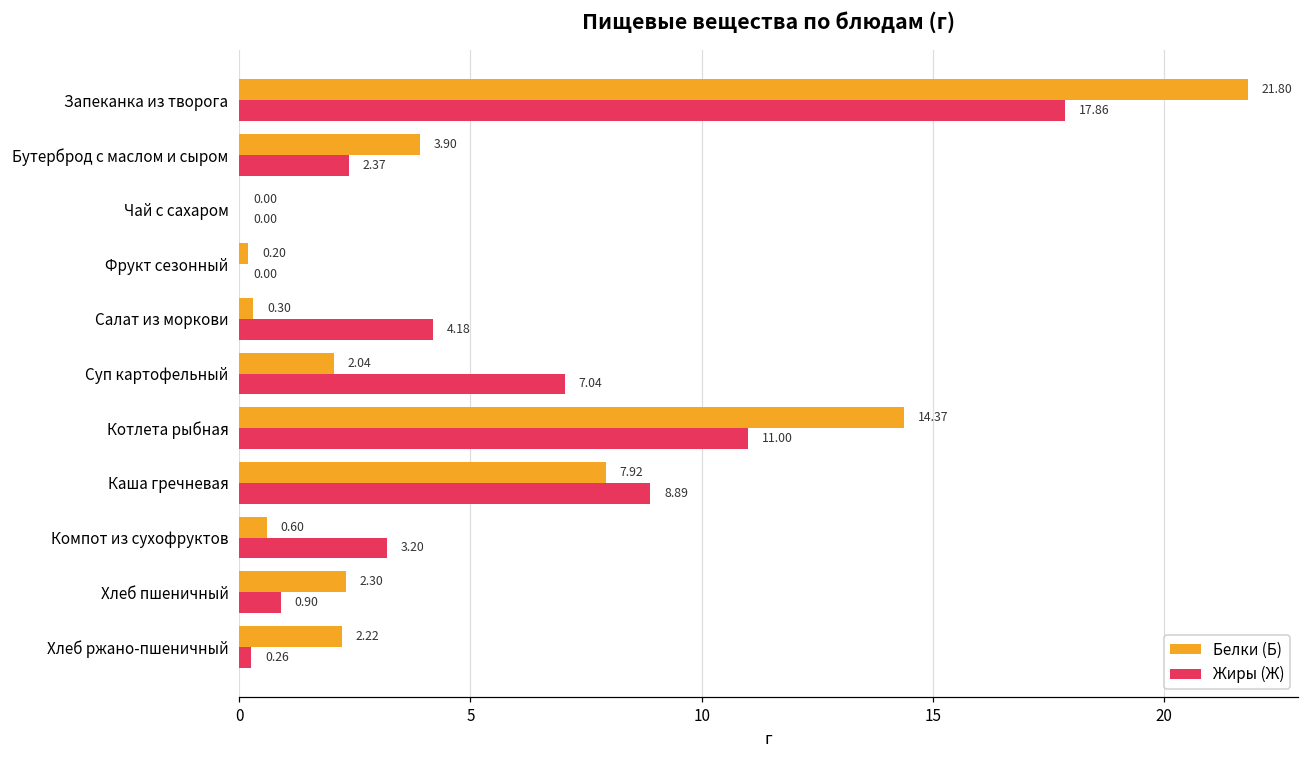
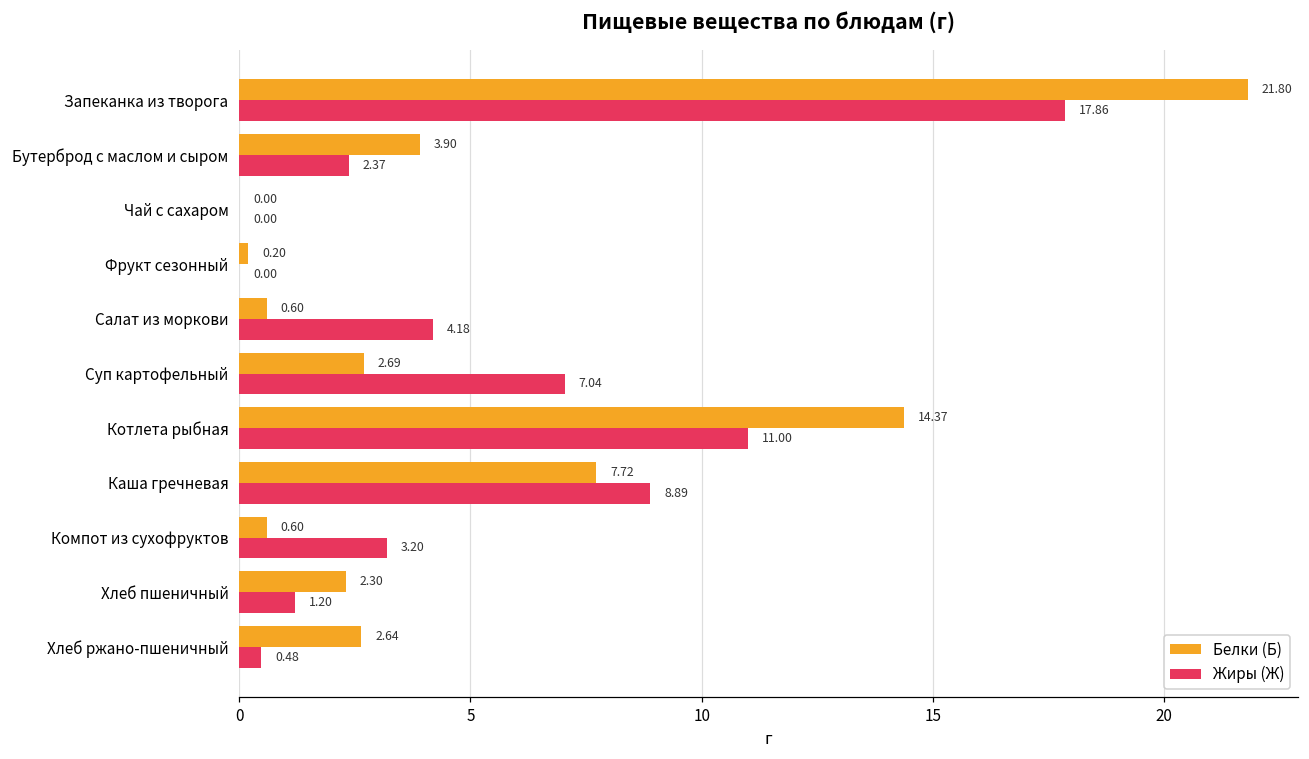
Белки (Б), Салат из моркови: 0.30 -> 0.60
Белки (Б), Суп картофельный: 2.04 -> 2.69
Белки (Б), Каша гречневая: 7.92 -> 7.72
Жиры (Ж), Хлеб пшеничный: 0.90 -> 1.20
Белки (Б), Хлеб ржано-пшеничный: 2.22 -> 2.64
Жиры (Ж), Хлеб ржано-пшеничный: 0.26 -> 0.48
